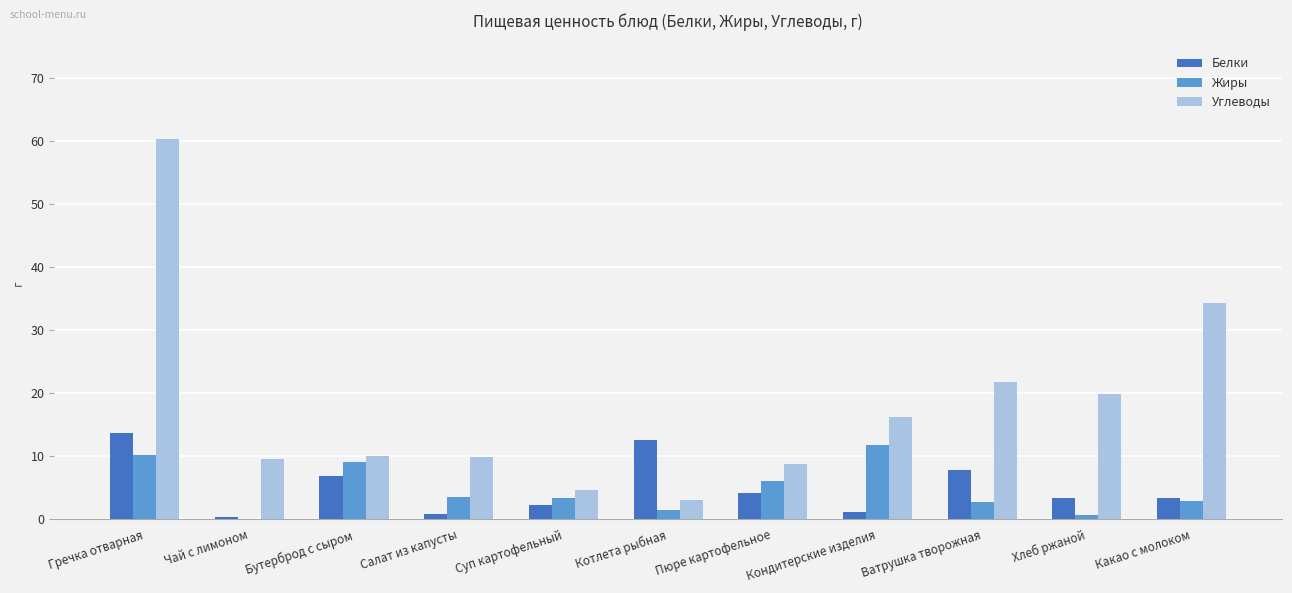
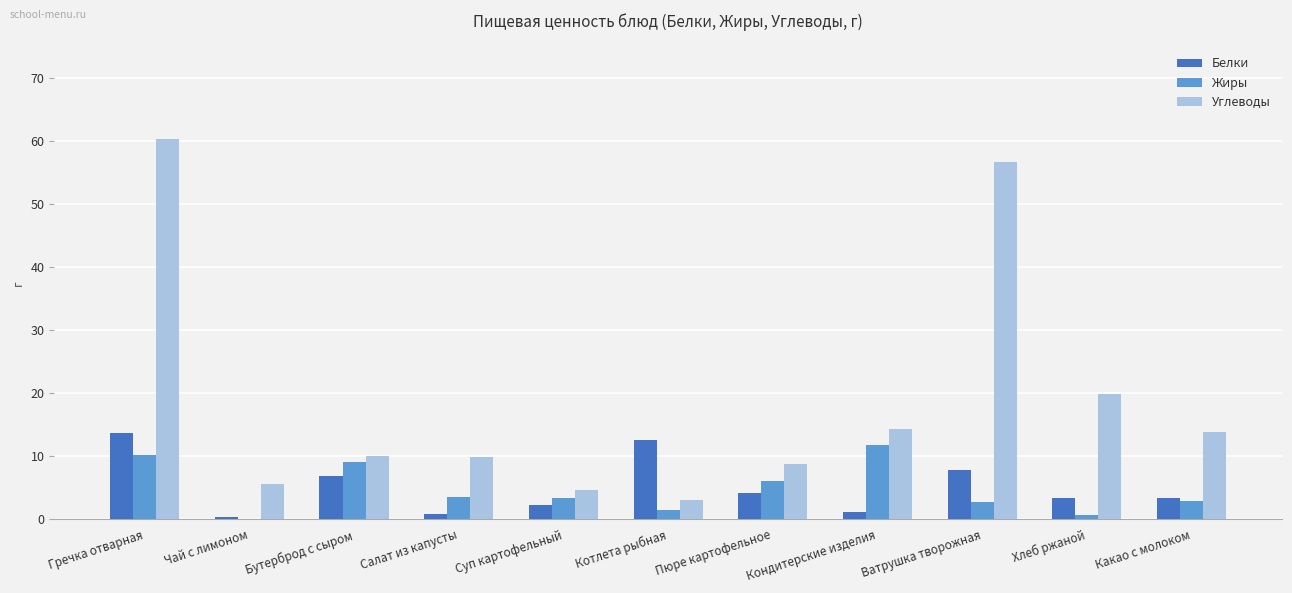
Углеводы, Чай с лимоном: 10 -> 6
Углеводы, Кондитерские изделия: 16 -> 14
Углеводы, Ватрушка творожная: 22 -> 57
Углеводы, Какао с молоком: 34 -> 14
